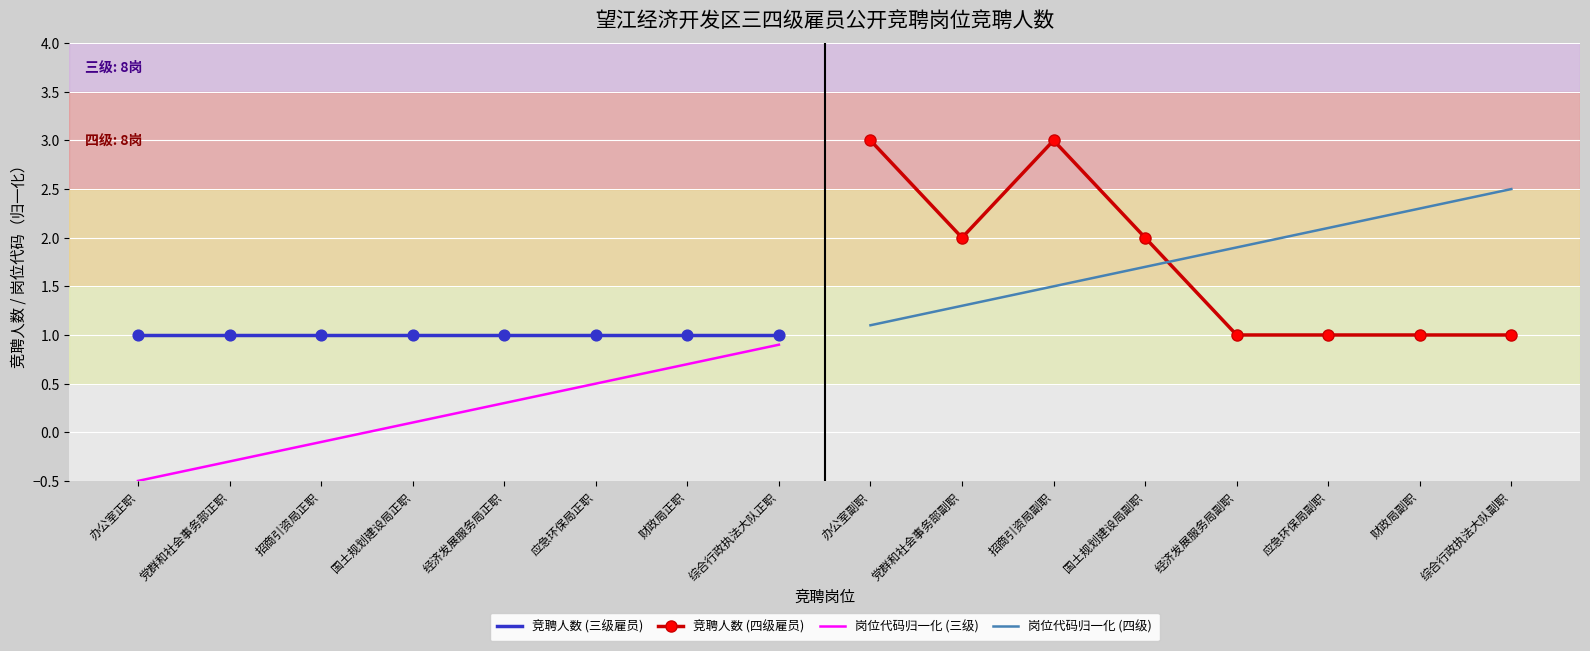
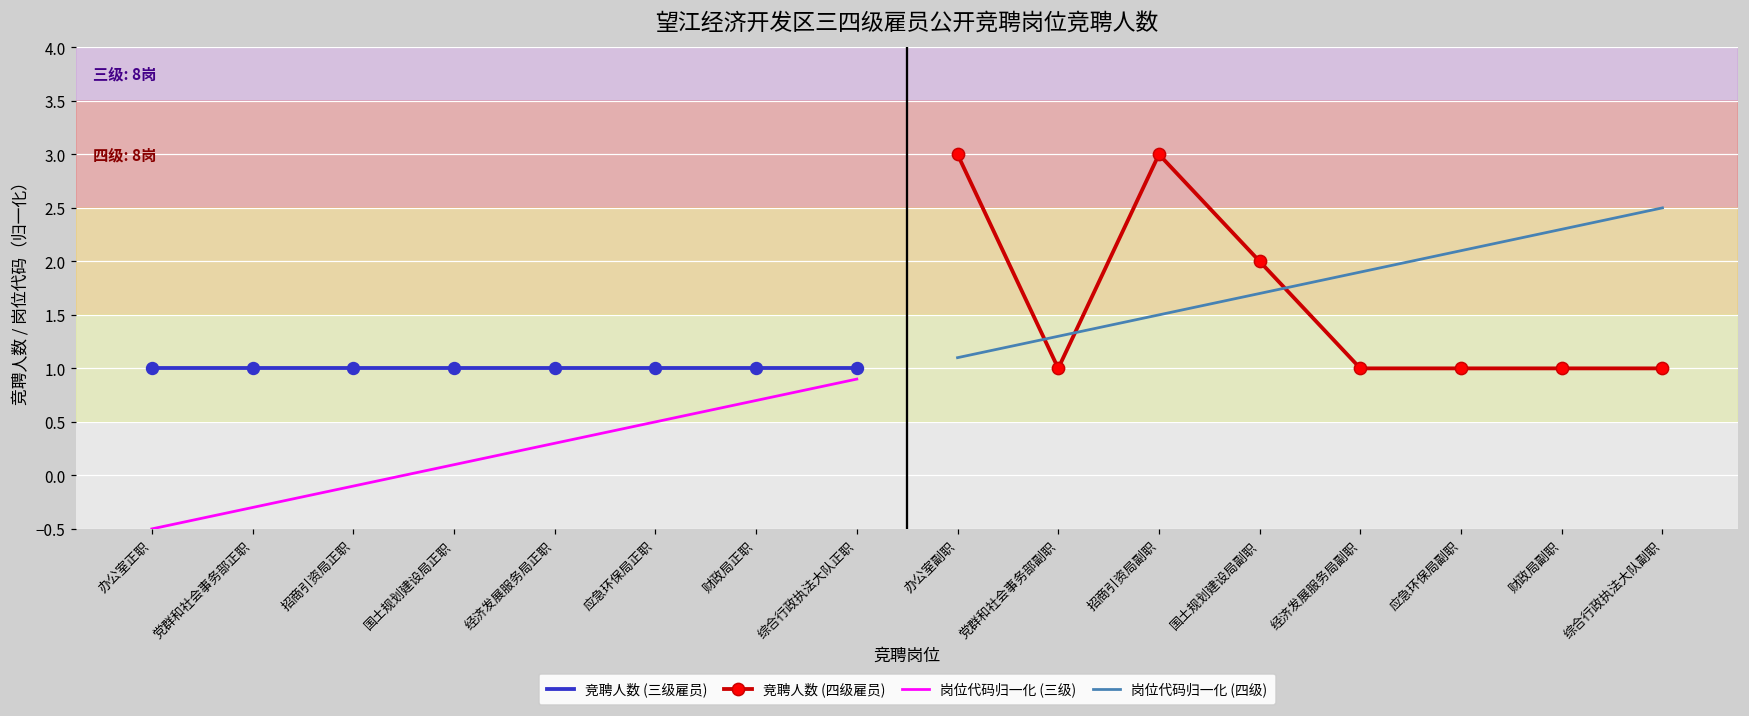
竞聘人数 (四级雇员), 党群和社会事务部副职: 2 -> 1
